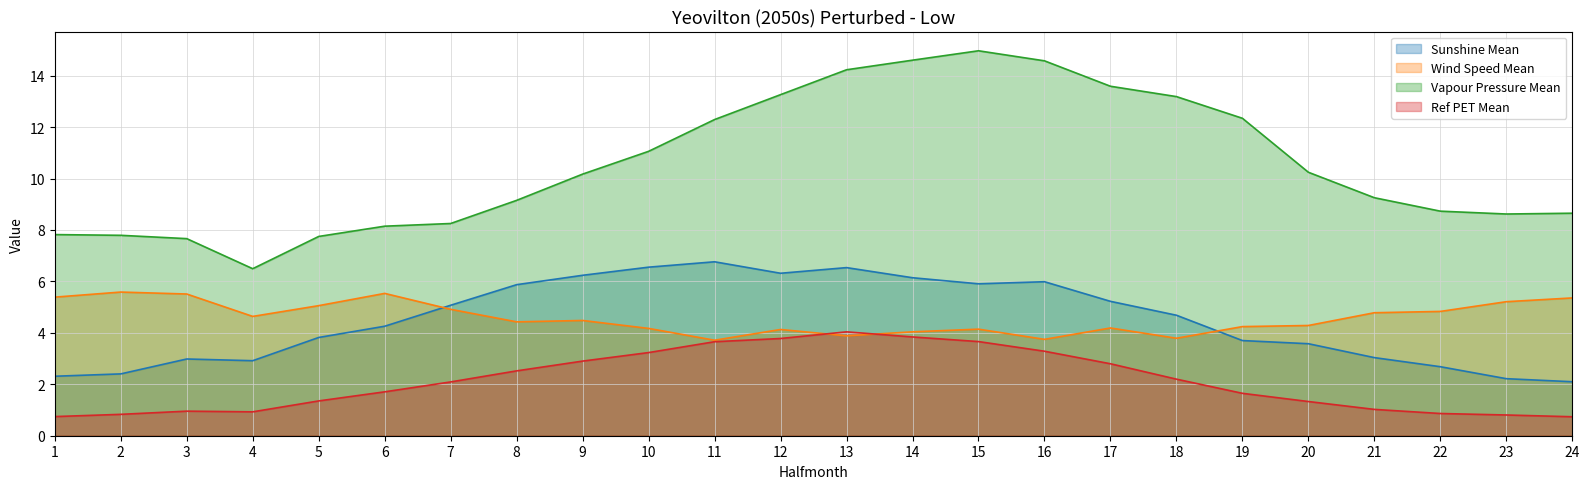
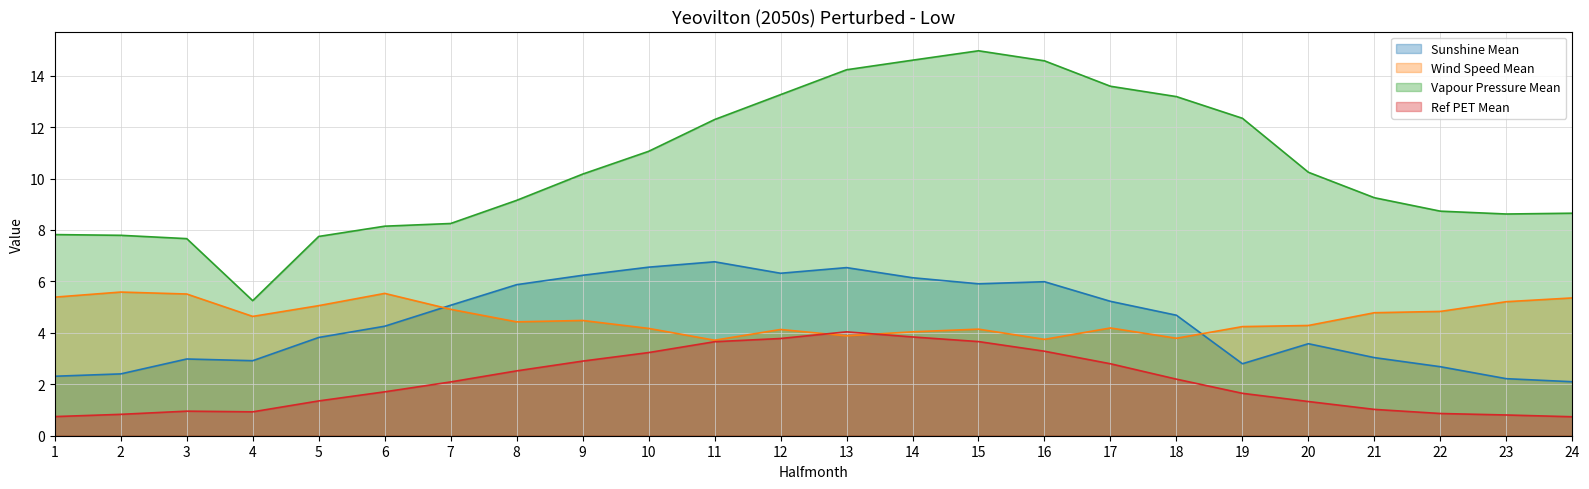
Vapour Pressure Mean, 4: 6.5 -> 5.3
Sunshine Mean, 19: 3.7 -> 2.8
